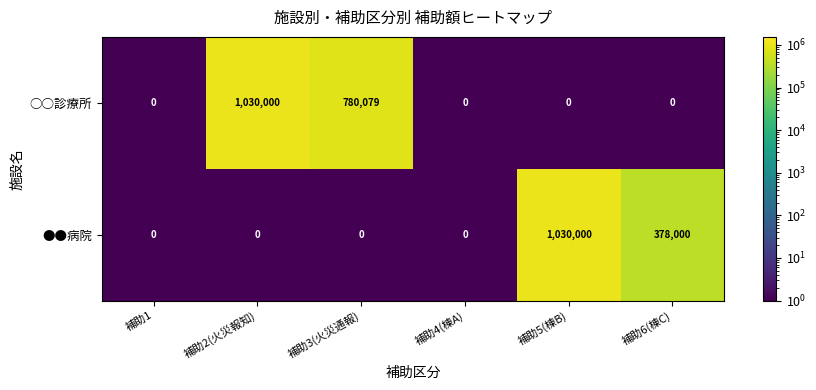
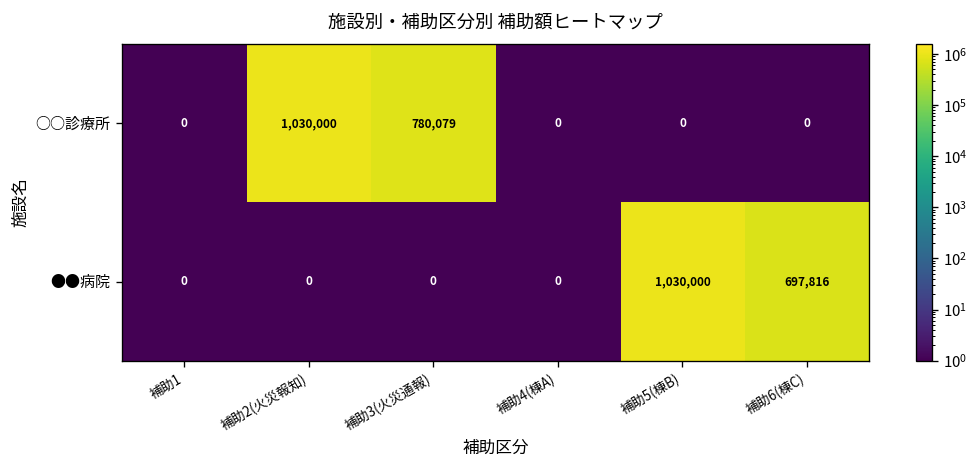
●●病院, 補助6(棟C): 378,000 -> 697,816
